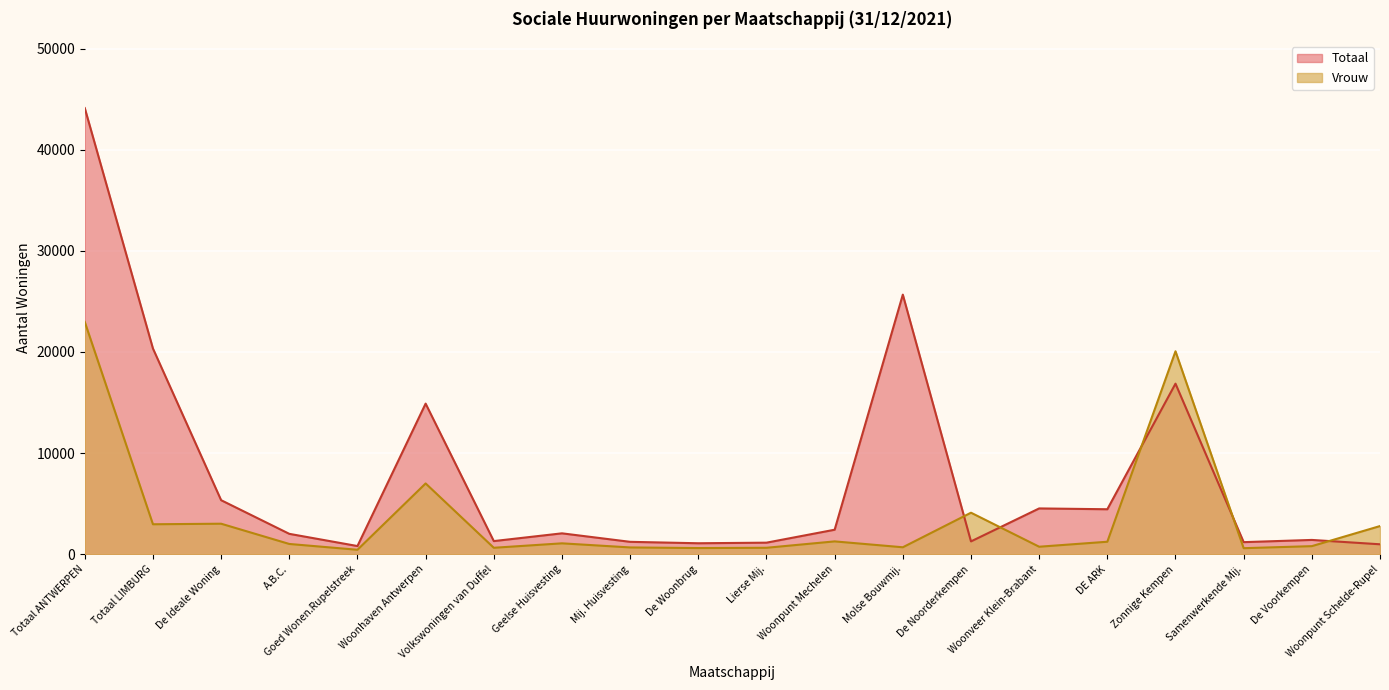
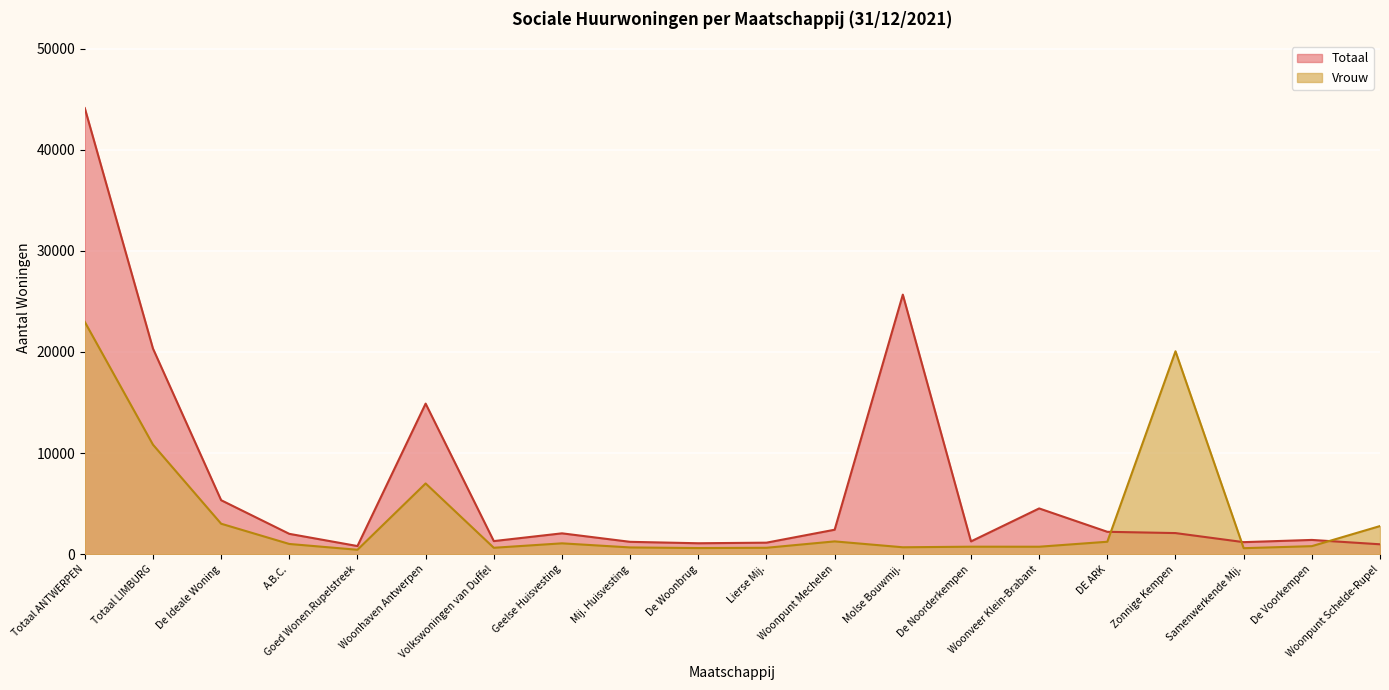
Vrouw, Totaal LIMBURG: 3000 -> 10800
Vrouw, De Noorderkempen: 4100 -> 700
Totaal, DE ARK: 4500 -> 2200
Totaal, Zonnige Kempen: 16900 -> 2100
